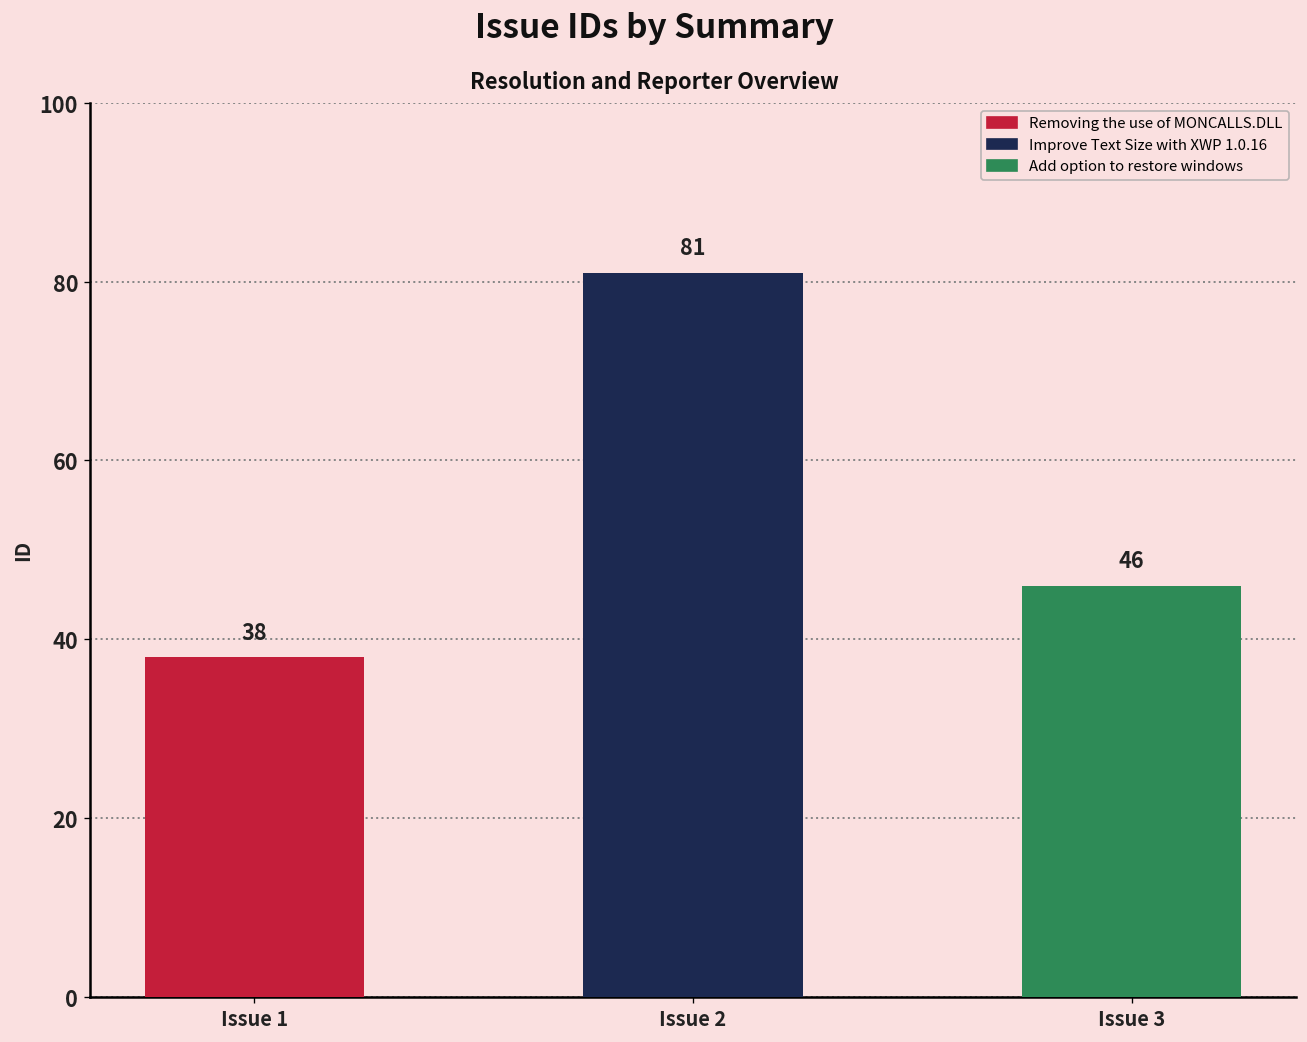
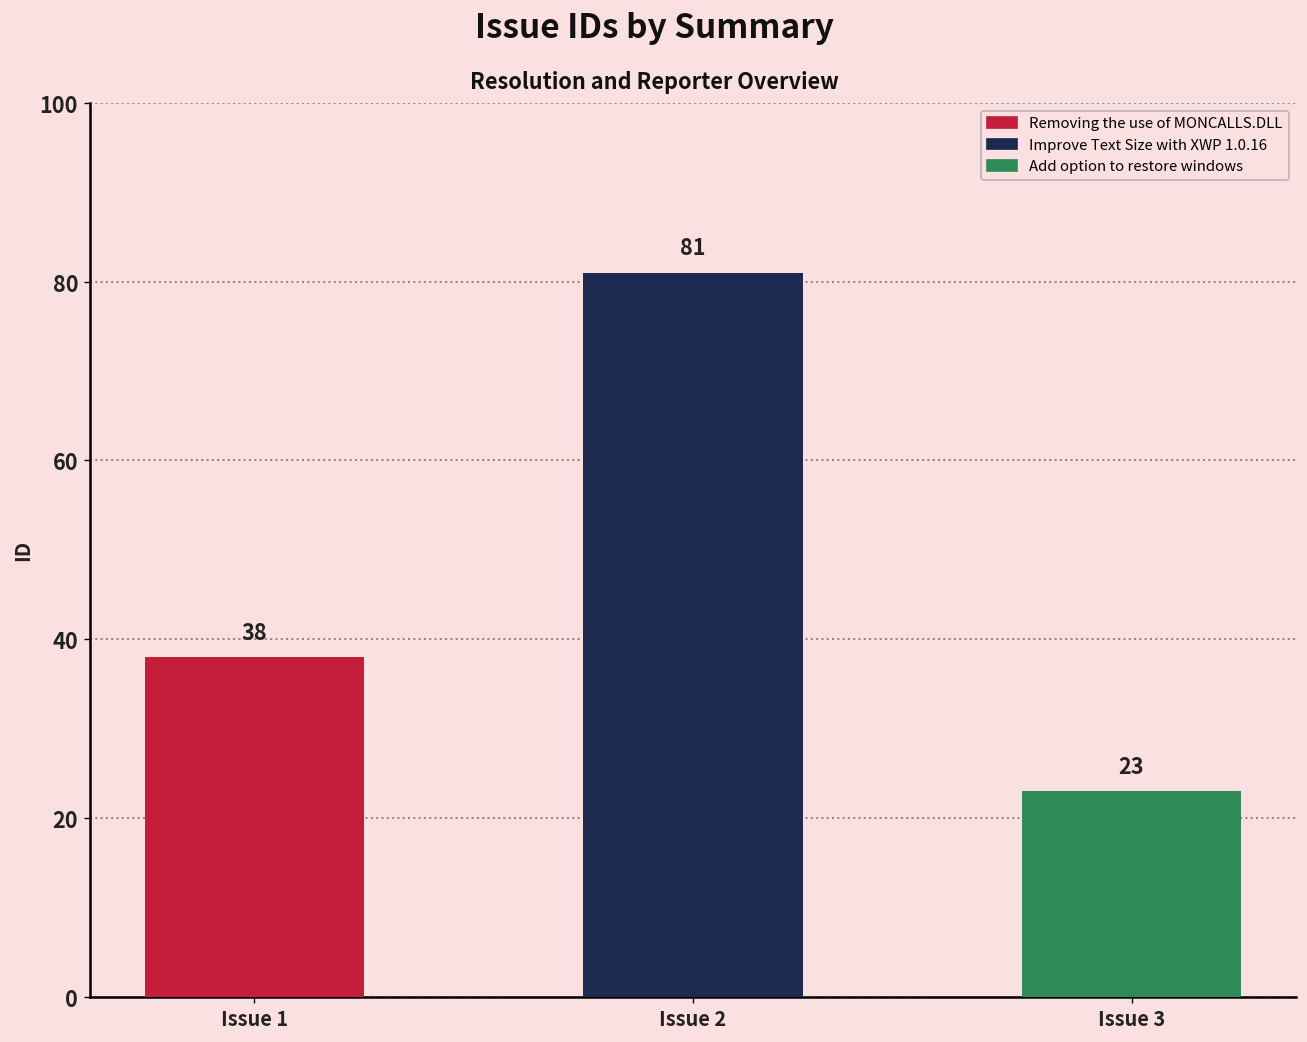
Issue 3: 46 -> 23
